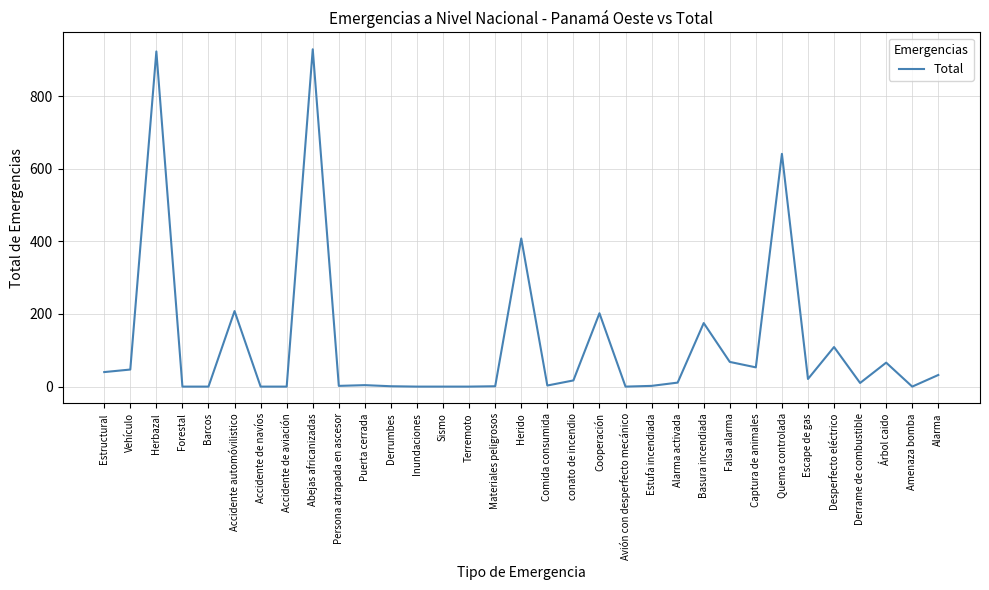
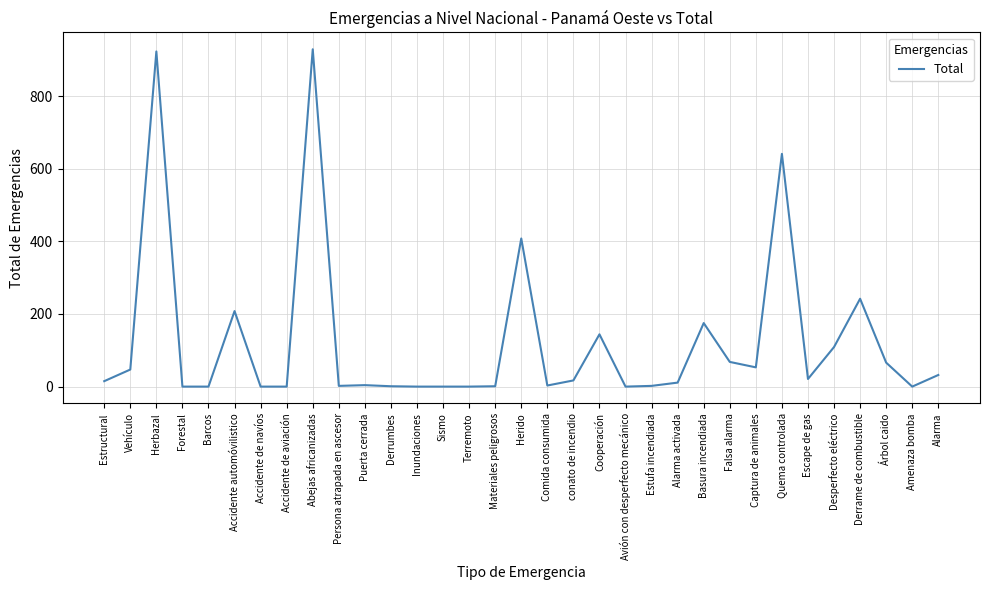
Estructural: 40 -> 20
Cooperación: 200 -> 140
Derrame de combustible: 10 -> 240
